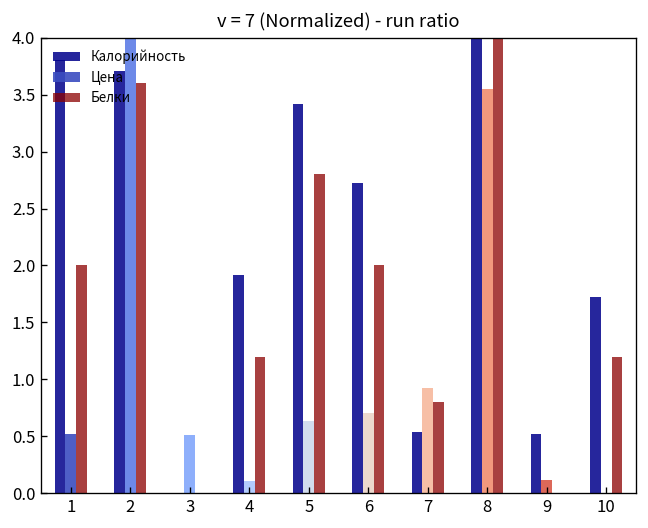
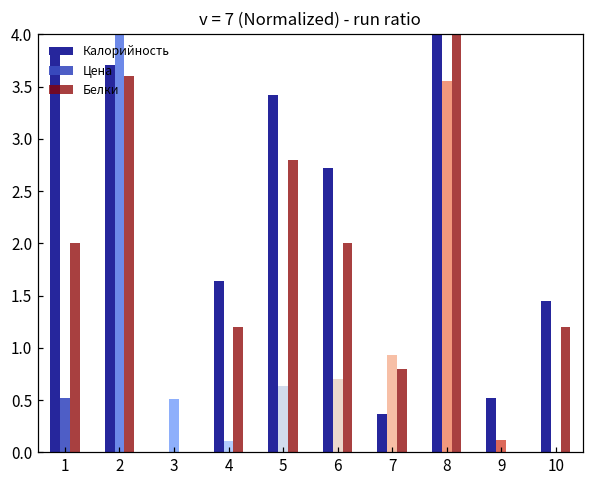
Калорийность, 4: 1.9 -> 1.6
Калорийность, 7: 0.5 -> 0.4
Калорийность, 10: 1.7 -> 1.4
